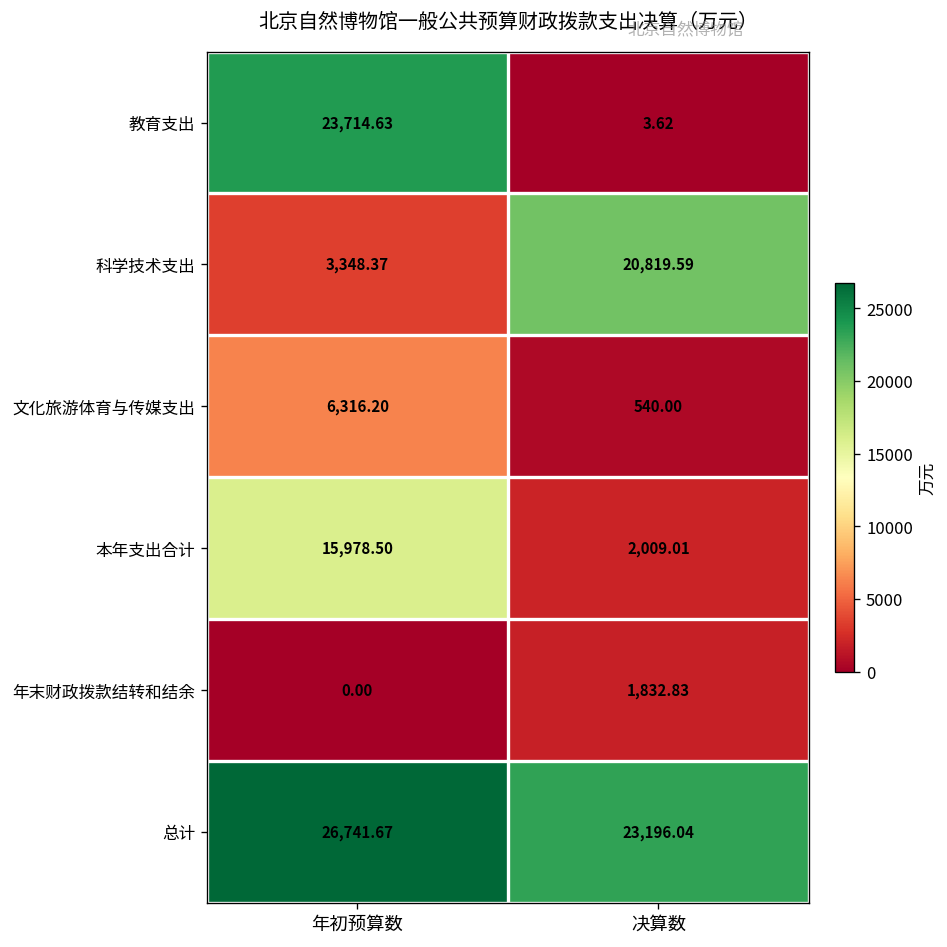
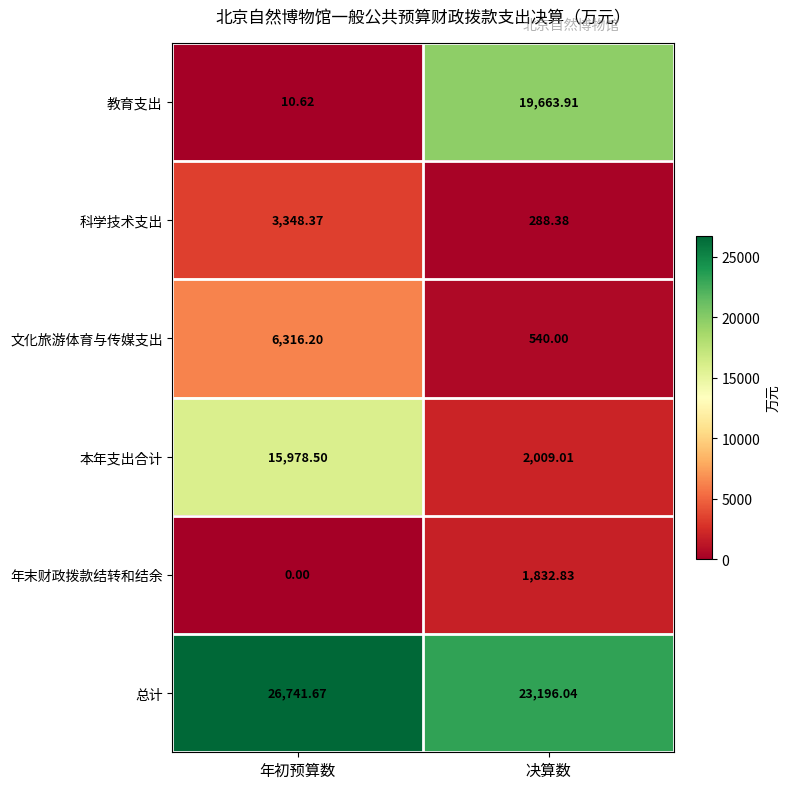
教育支出, 年初预算数: 23,714.63 -> 10.62
教育支出, 决算数: 3.62 -> 19,663.91
科学技术支出, 决算数: 20,819.59 -> 288.38
